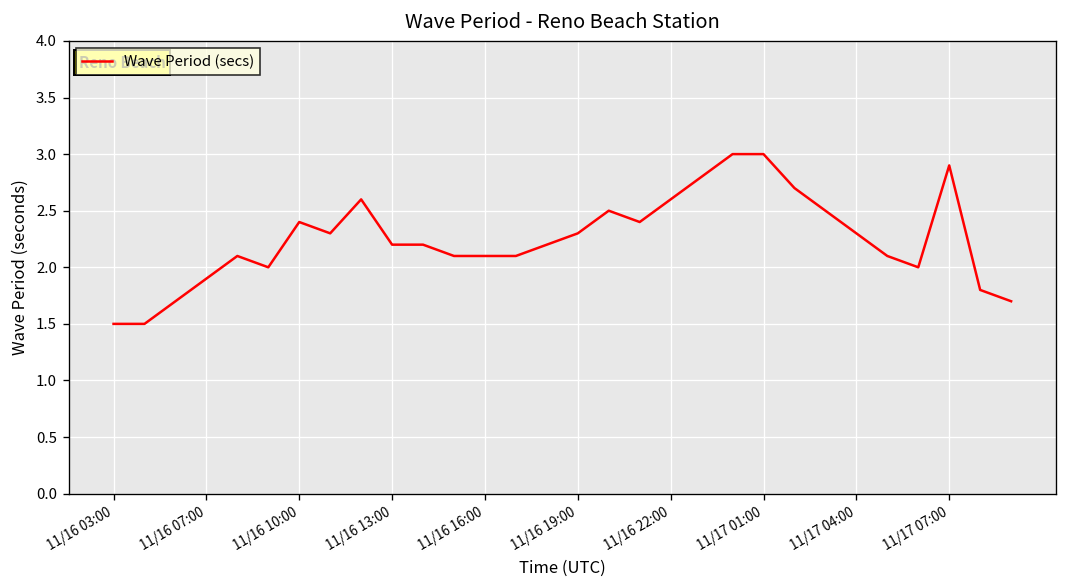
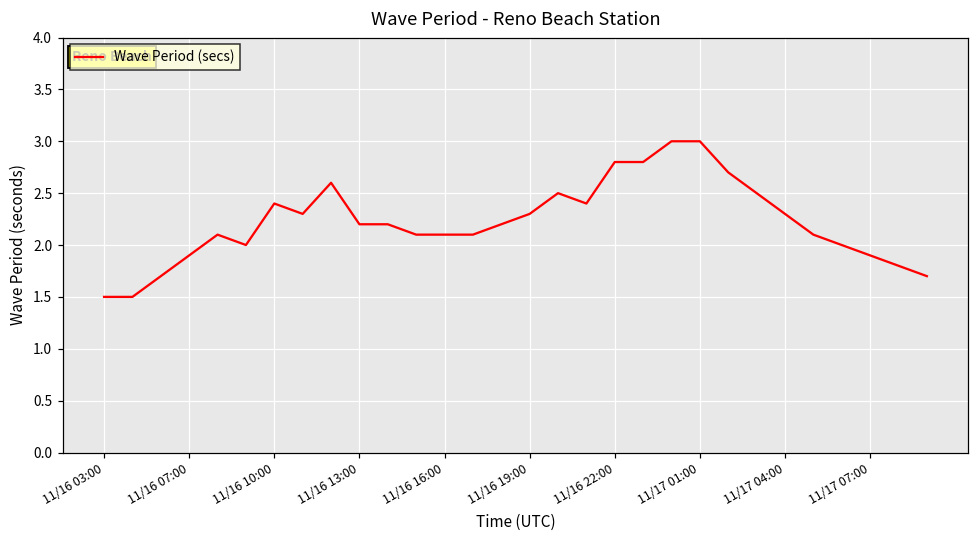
11/16 22:00: 2.6 -> 2.8
11/17 07:00: 2.9 -> 1.9
